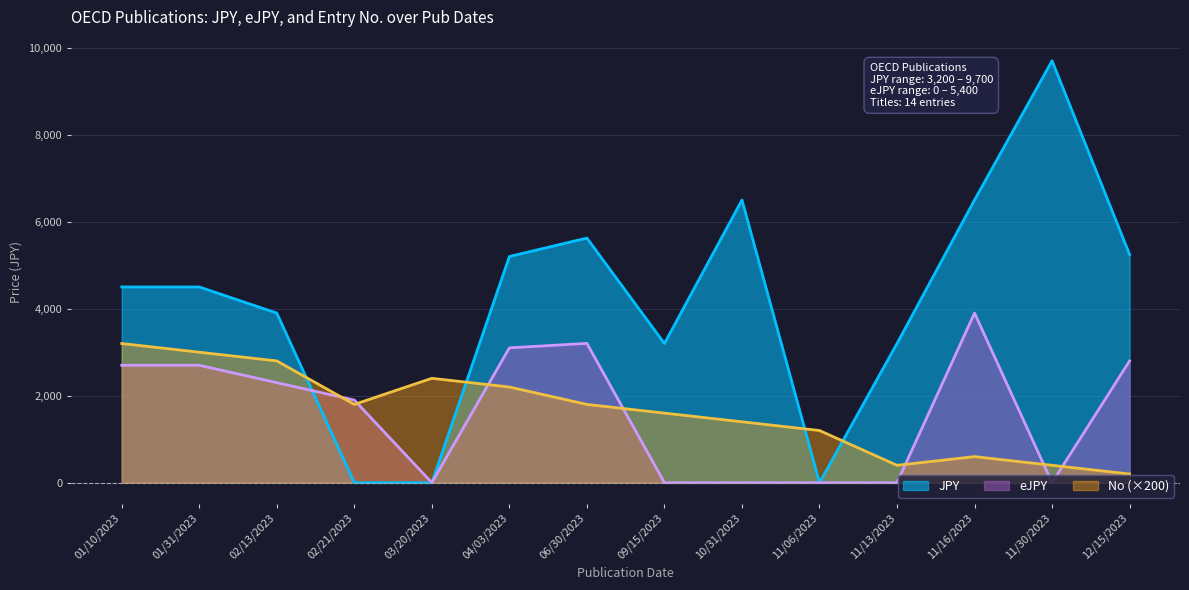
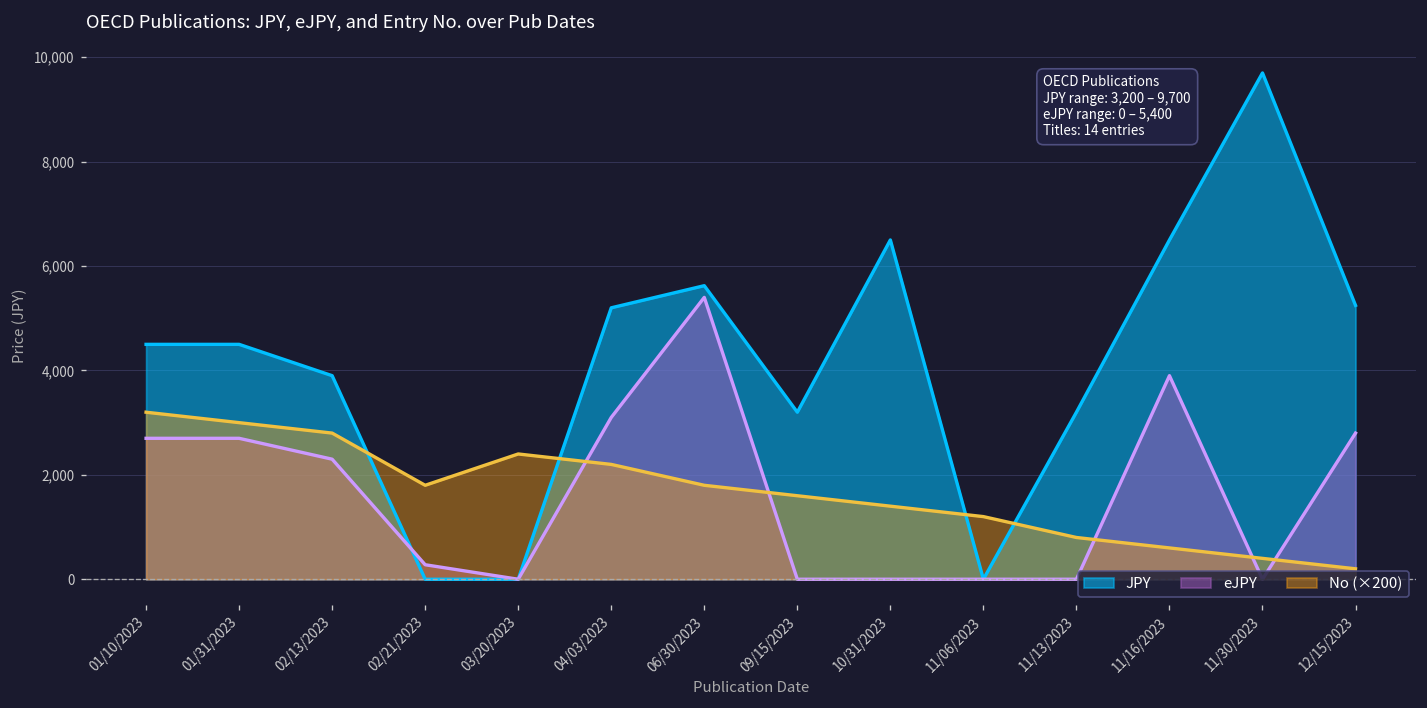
eJPY, 02/21/2023: 1,900 -> 300
eJPY, 06/30/2023: 3,200 -> 5,400
No (×200), 11/13/2023: 400 -> 800
